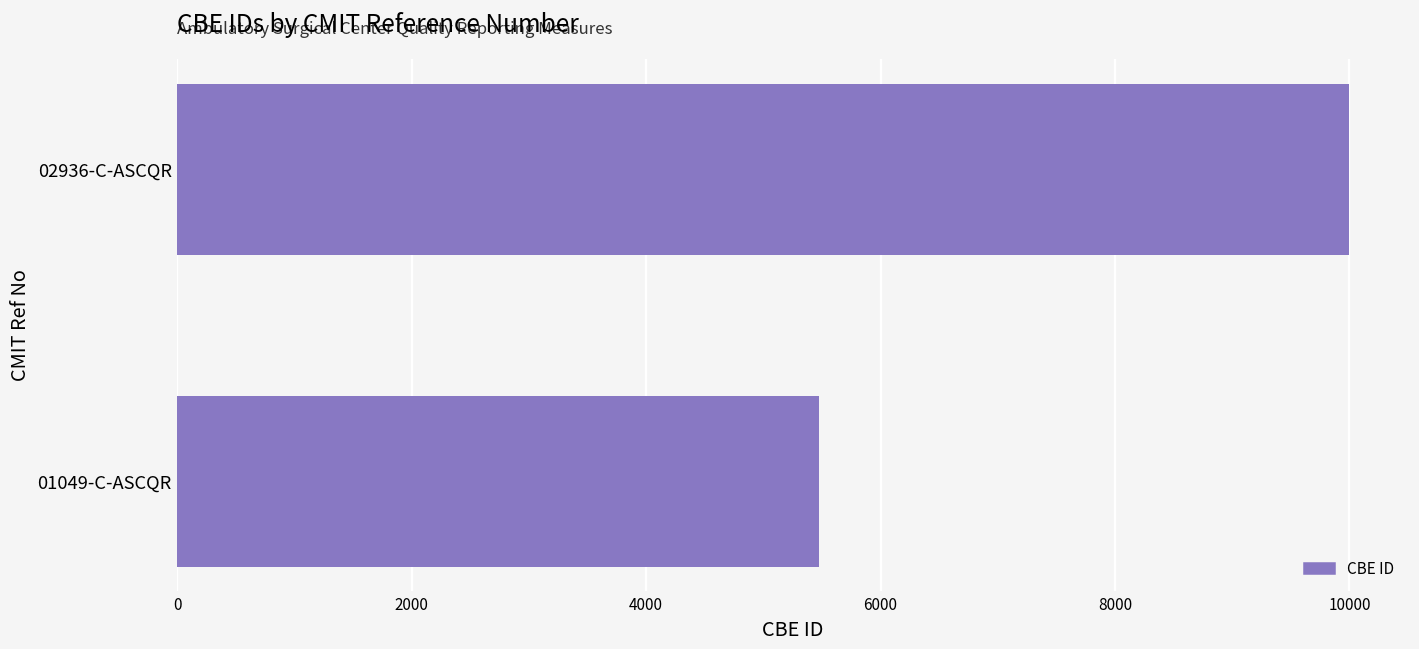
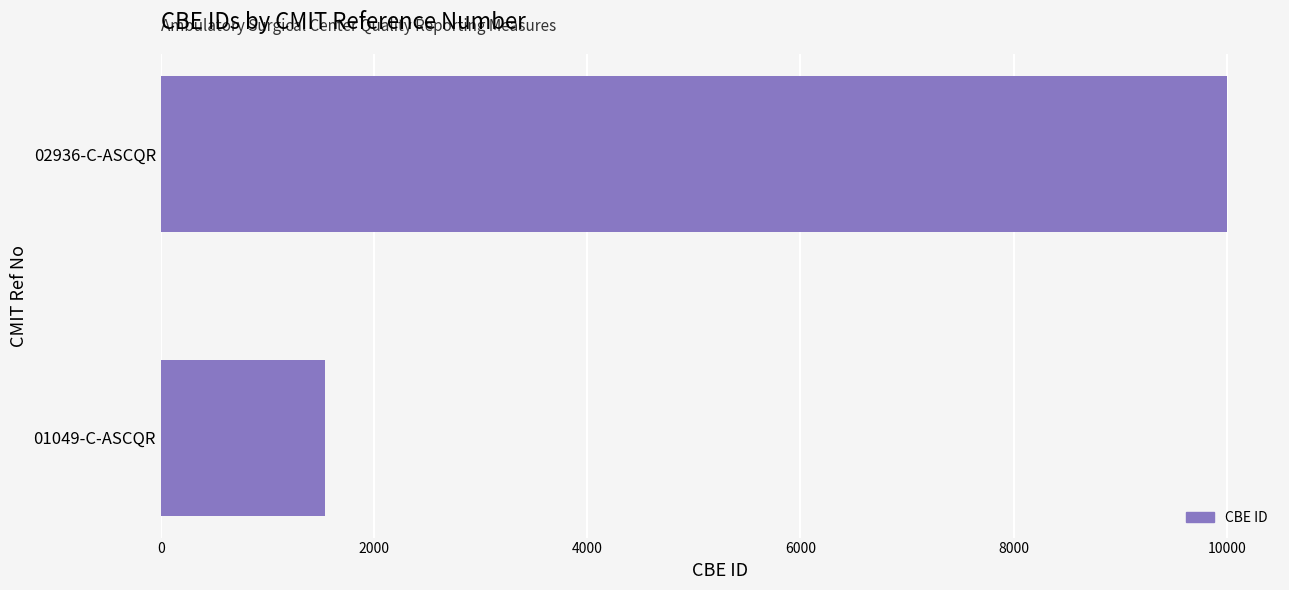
01049-C-ASCQR: 5470 -> 1540
